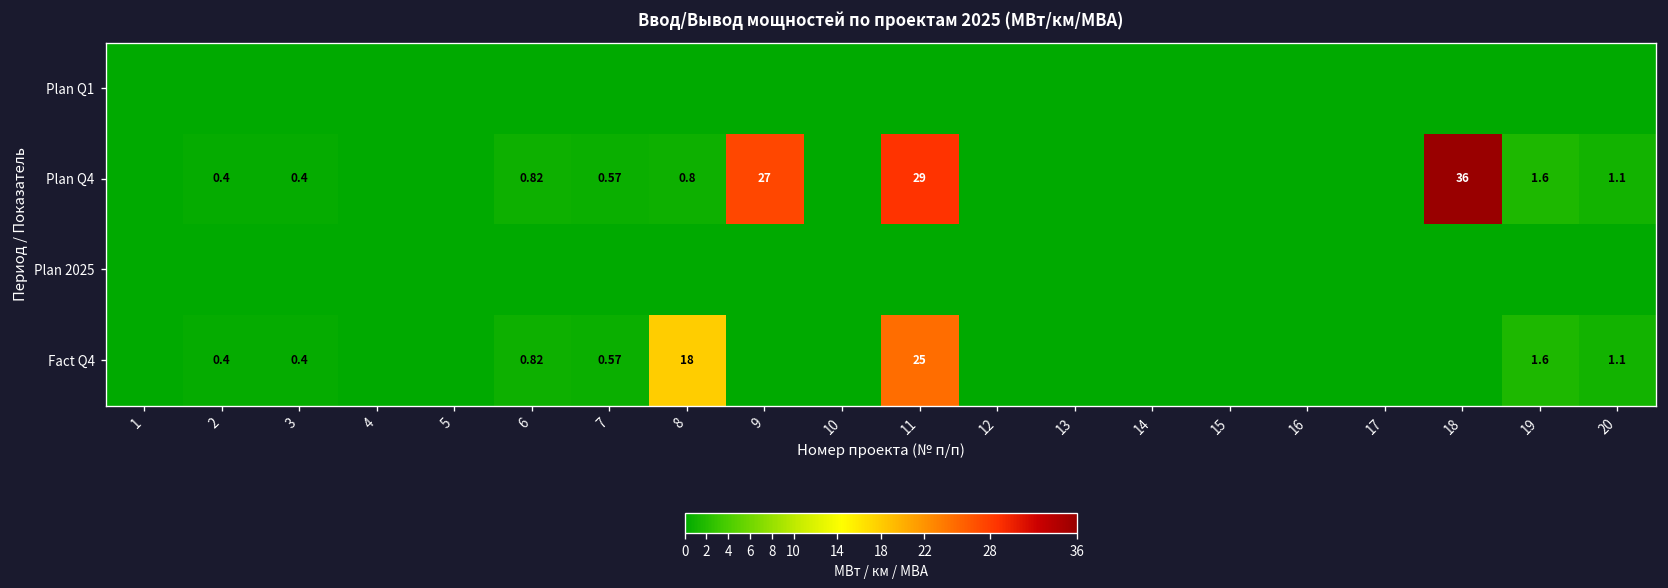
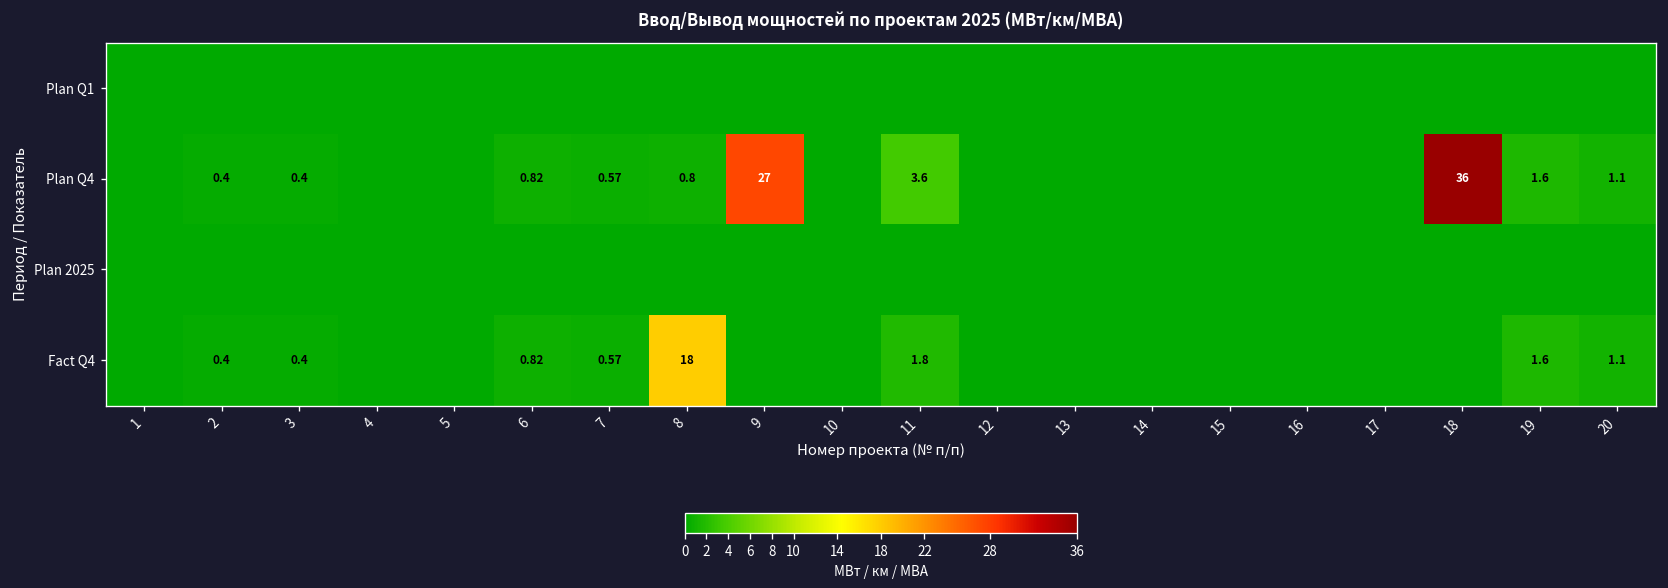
Plan Q4, 11: 29 -> 3.6
Fact Q4, 11: 25 -> 1.8
